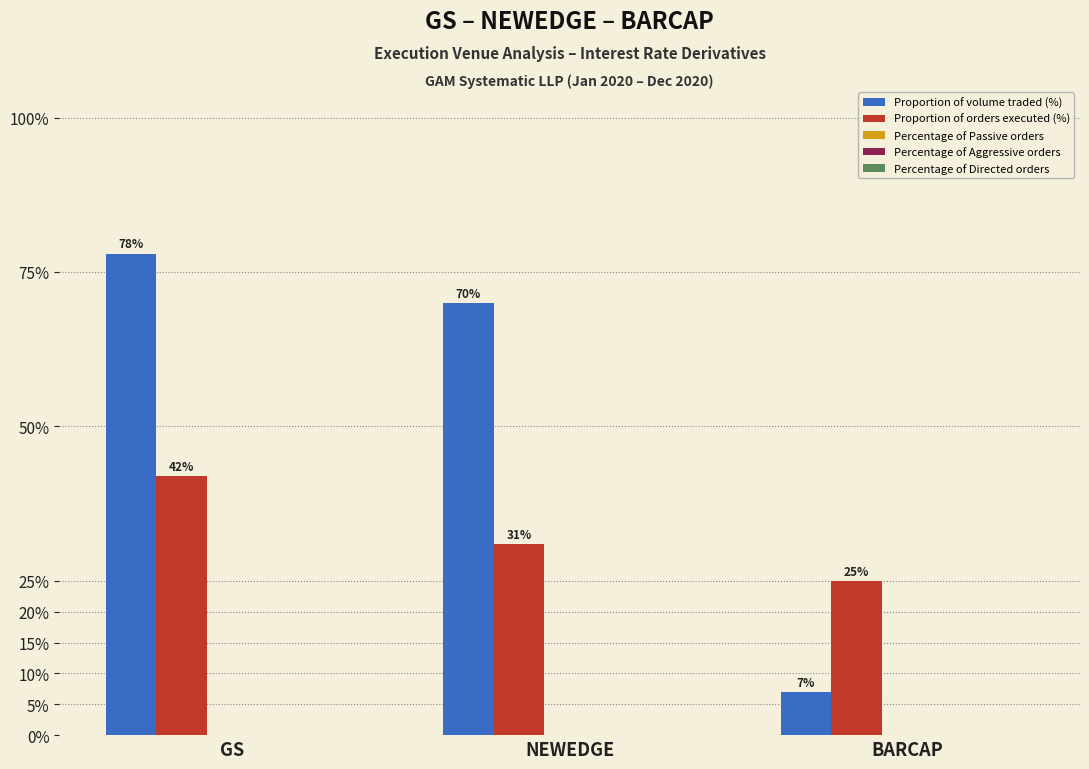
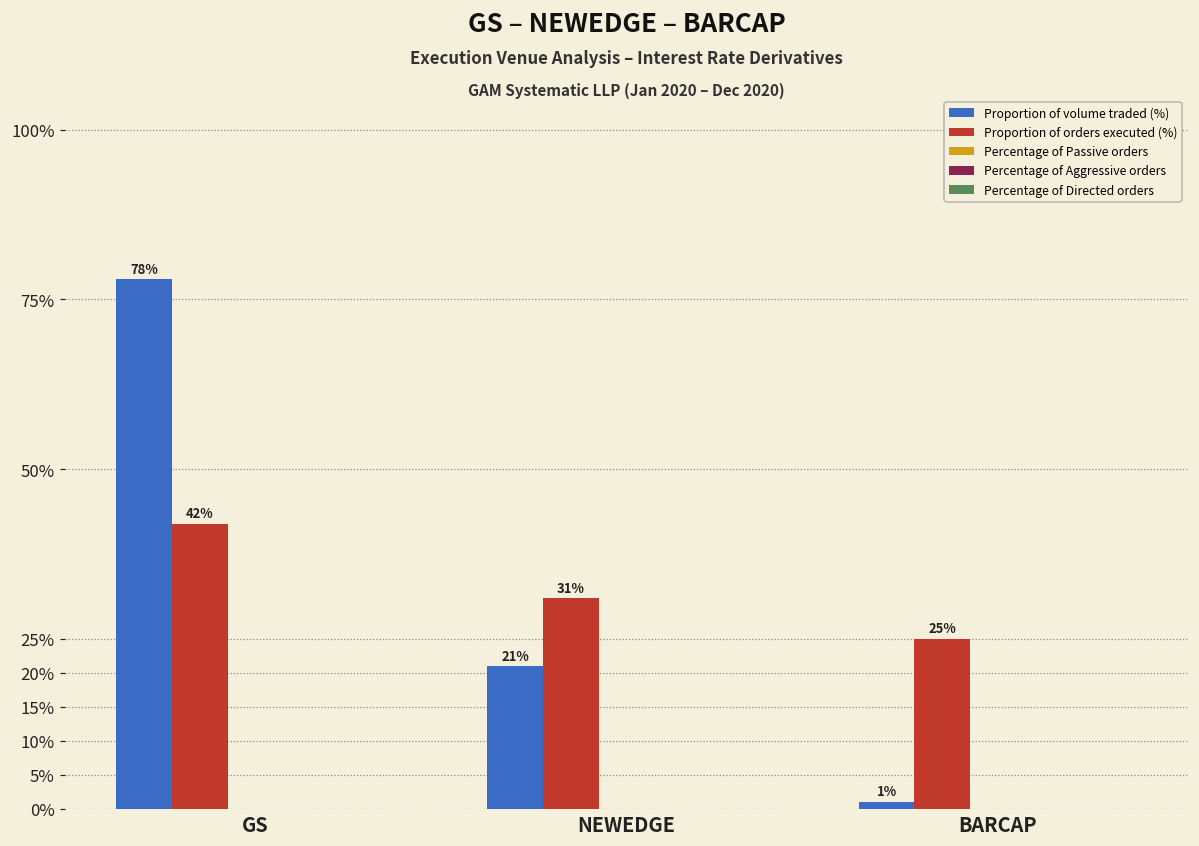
Proportion of volume traded (%), NEWEDGE: 70% -> 21%
Proportion of volume traded (%), BARCAP: 7% -> 1%
